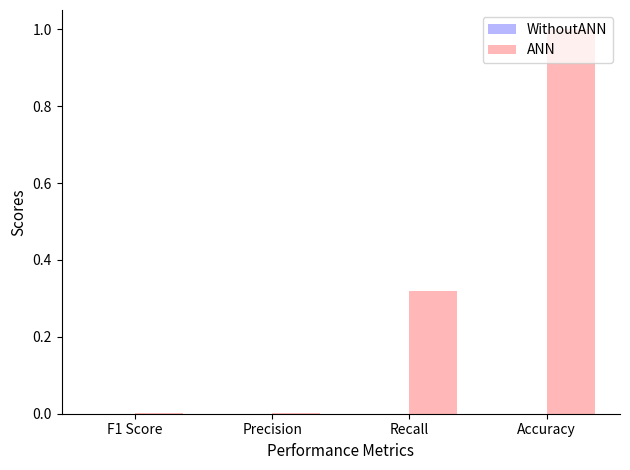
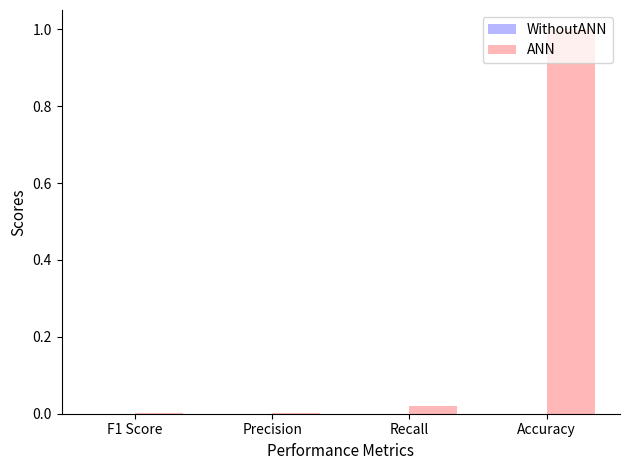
ANN, Recall: 0.32 -> 0.02
